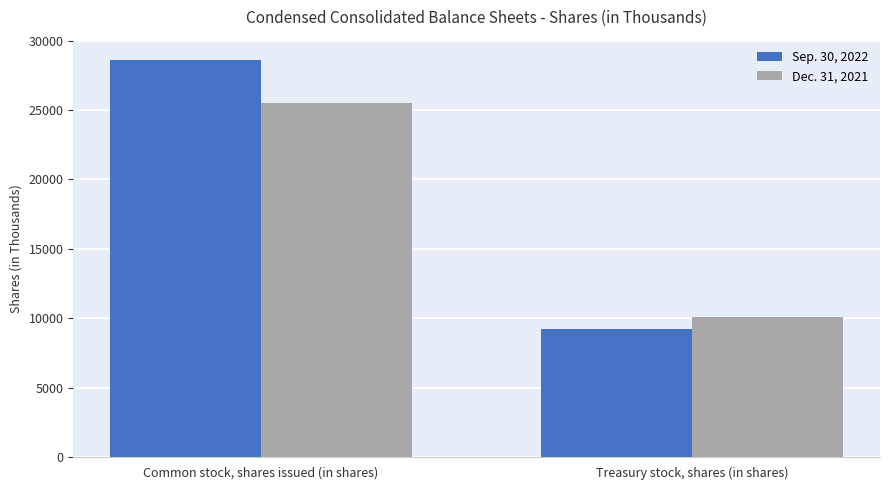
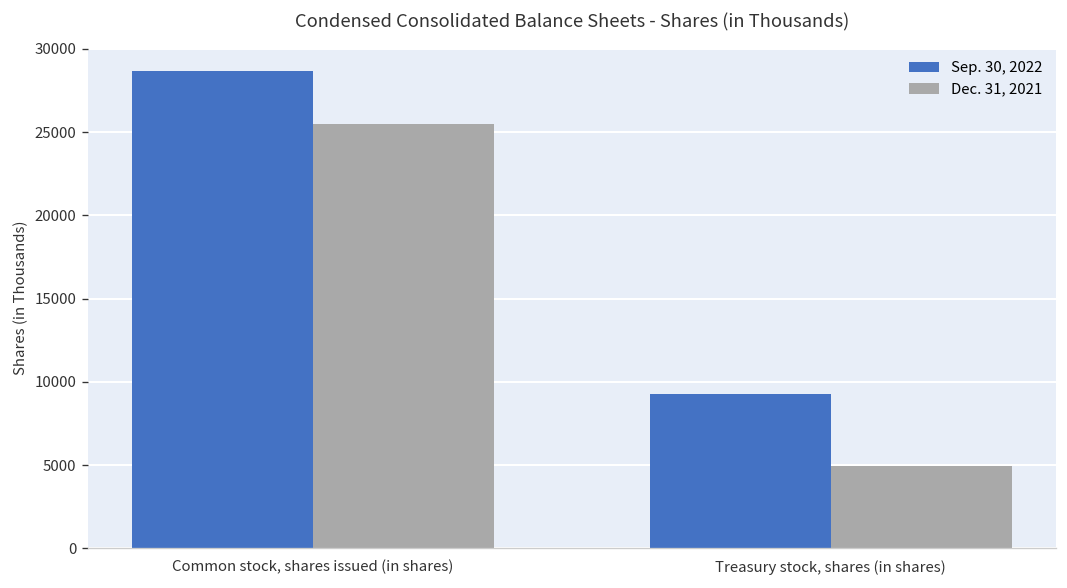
Dec. 31, 2021, Treasury stock, shares (in shares): 10100 -> 5000
